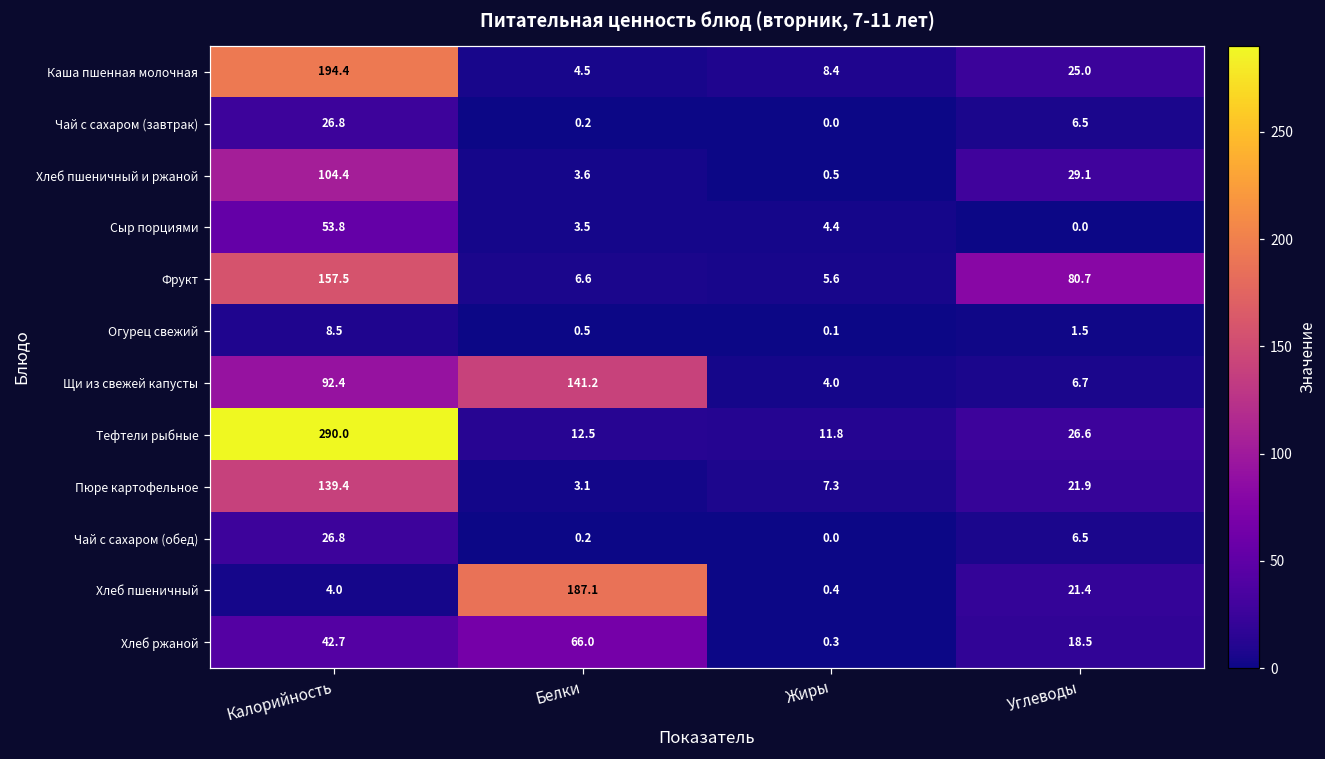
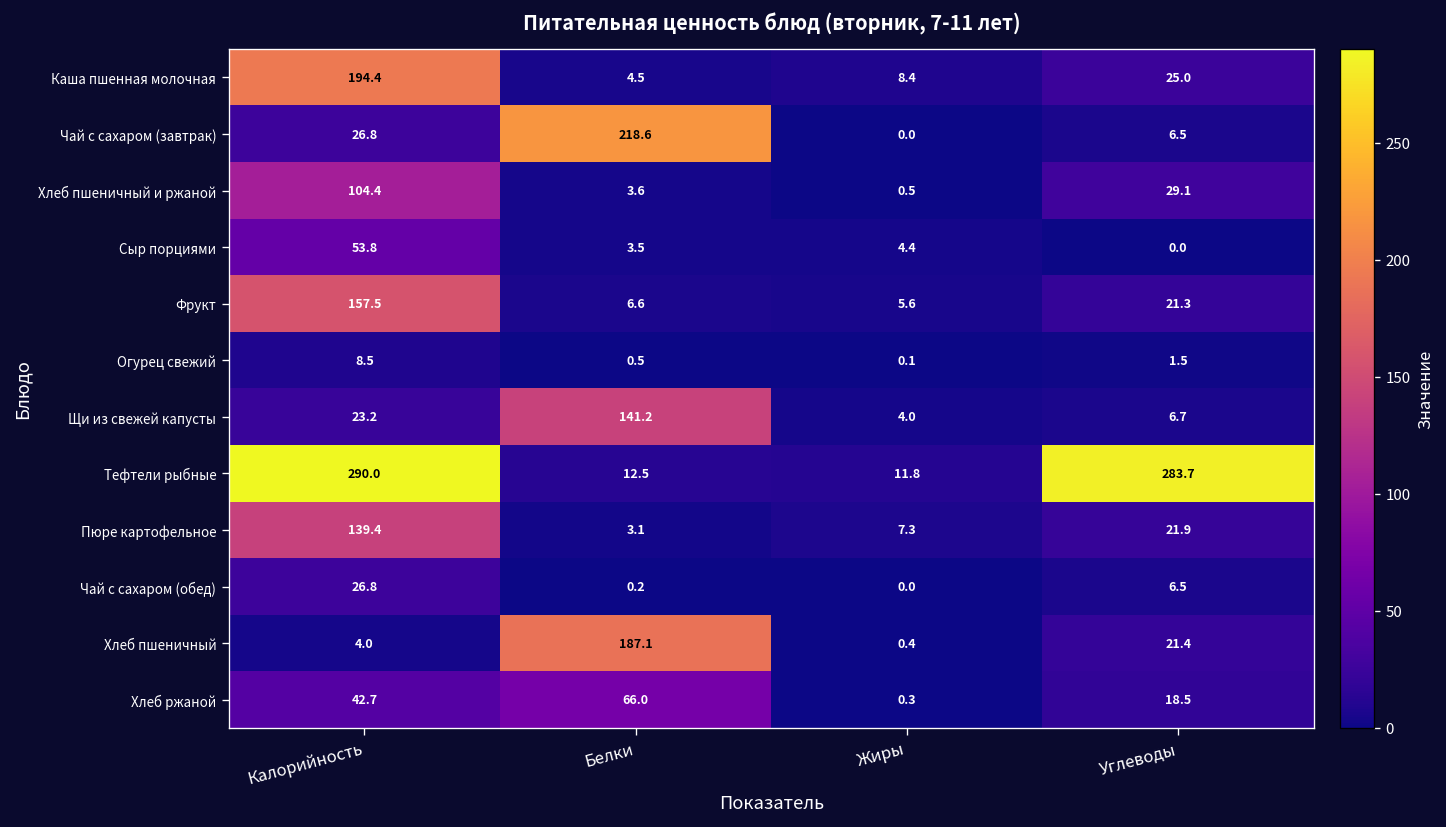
Чай с сахаром (завтрак), Белки: 0.2 -> 218.6
Фрукт, Углеводы: 80.7 -> 21.3
Щи из свежей капусты, Калорийность: 92.4 -> 23.2
Тефтели рыбные, Углеводы: 26.6 -> 283.7
